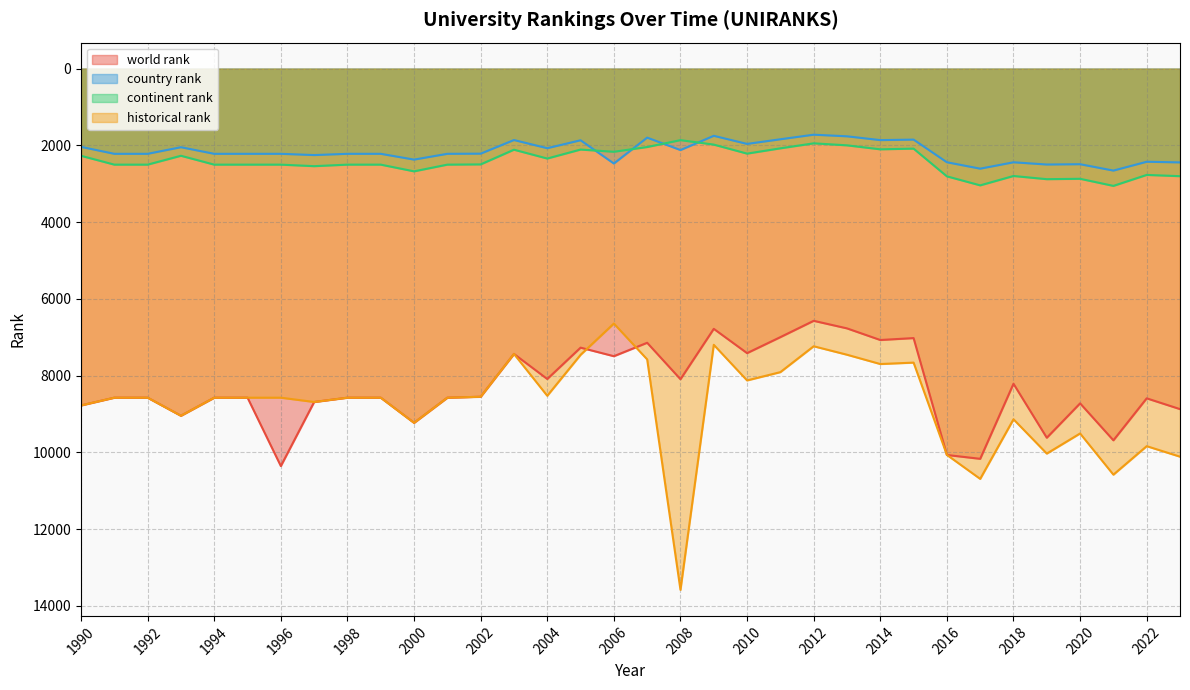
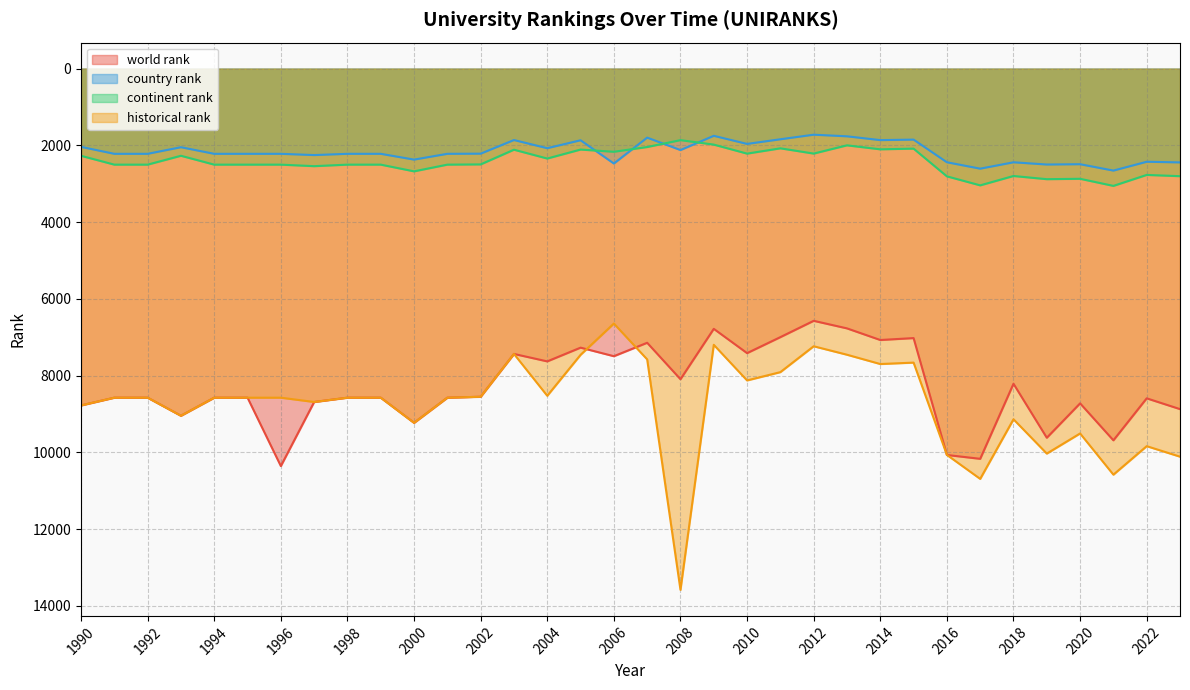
world rank, 2004: 8100 -> 7600
continent rank, 2012: 1900 -> 2200
